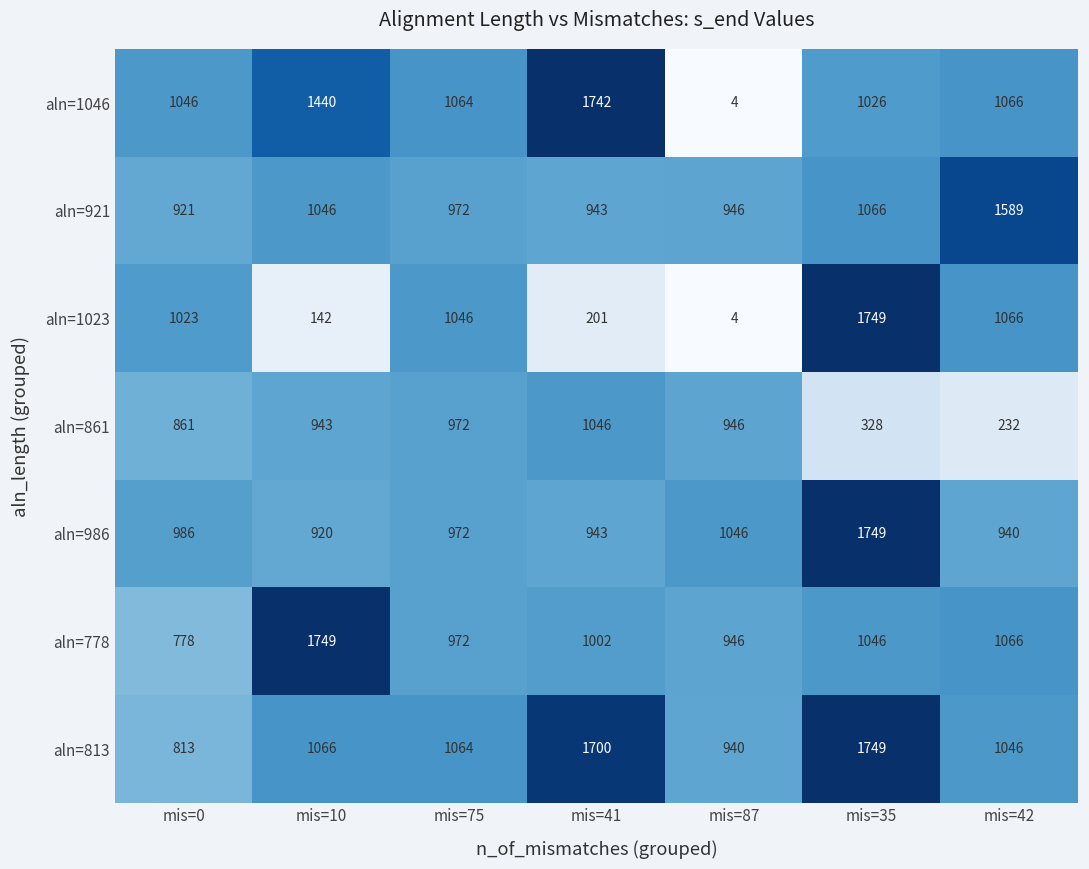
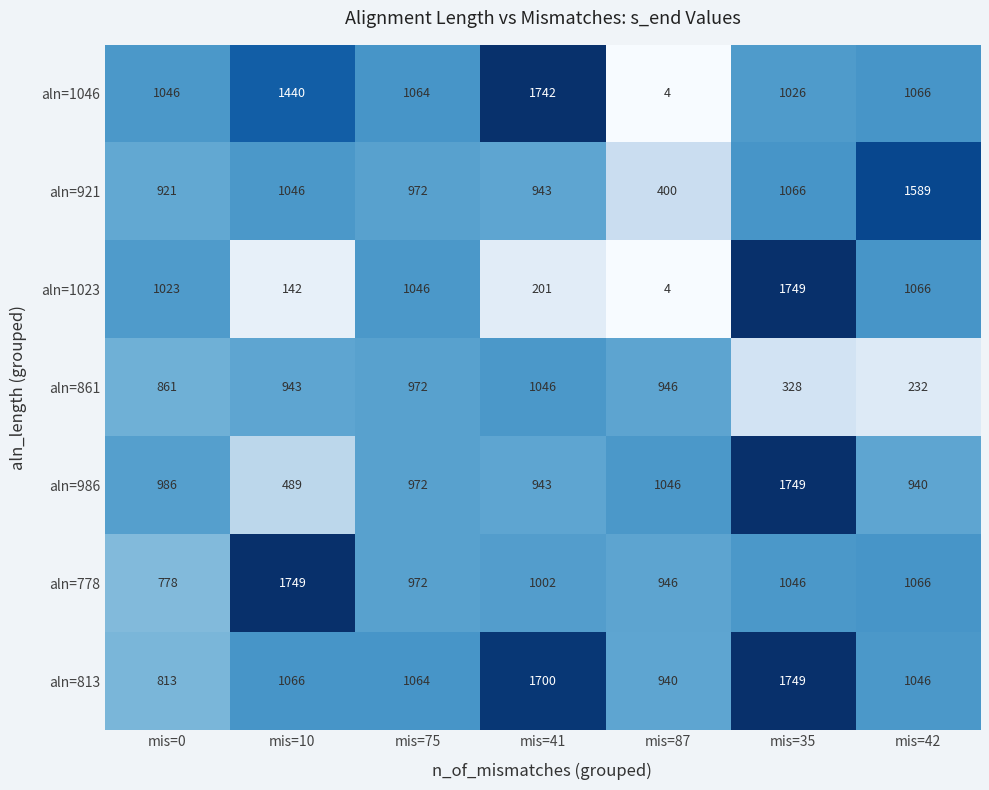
aln=921, mis=87: 946 -> 400
aln=986, mis=10: 920 -> 489
